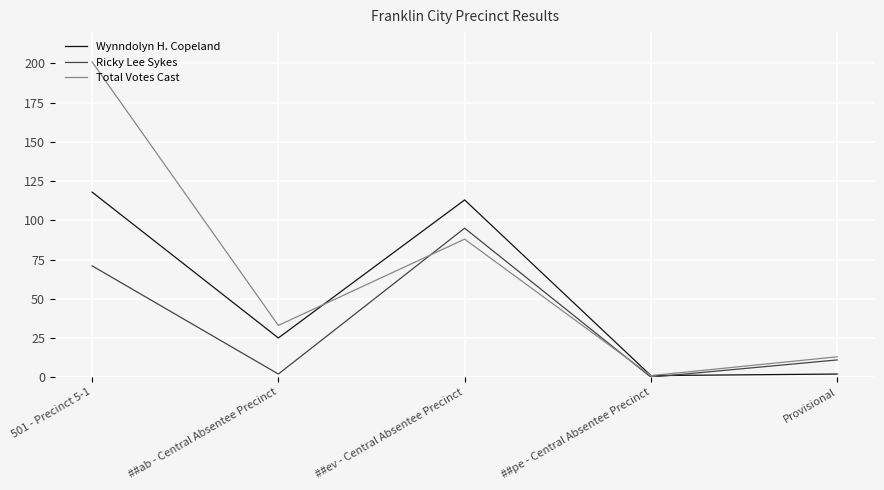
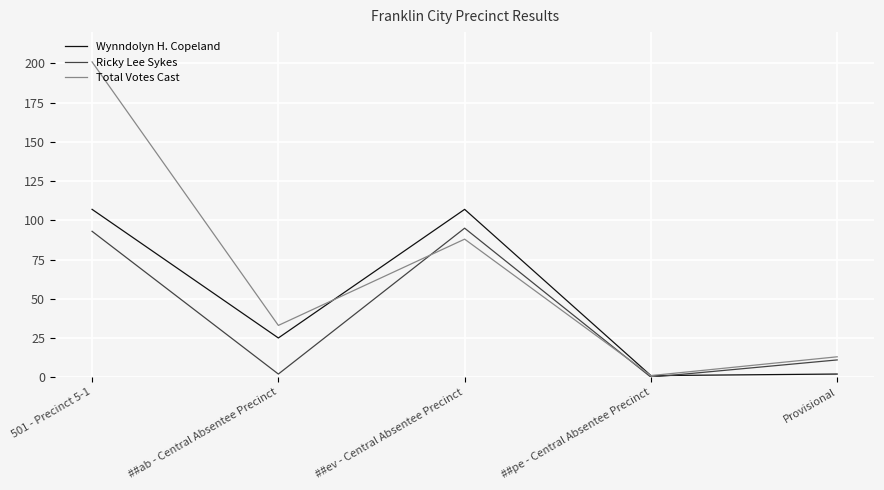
Wynndolyn H. Copeland, 501 - Precinct 5-1: 118 -> 107
Ricky Lee Sykes, 501 - Precinct 5-1: 71 -> 93
Wynndolyn H. Copeland, ##ev - Central Absentee Precinct: 113 -> 107
